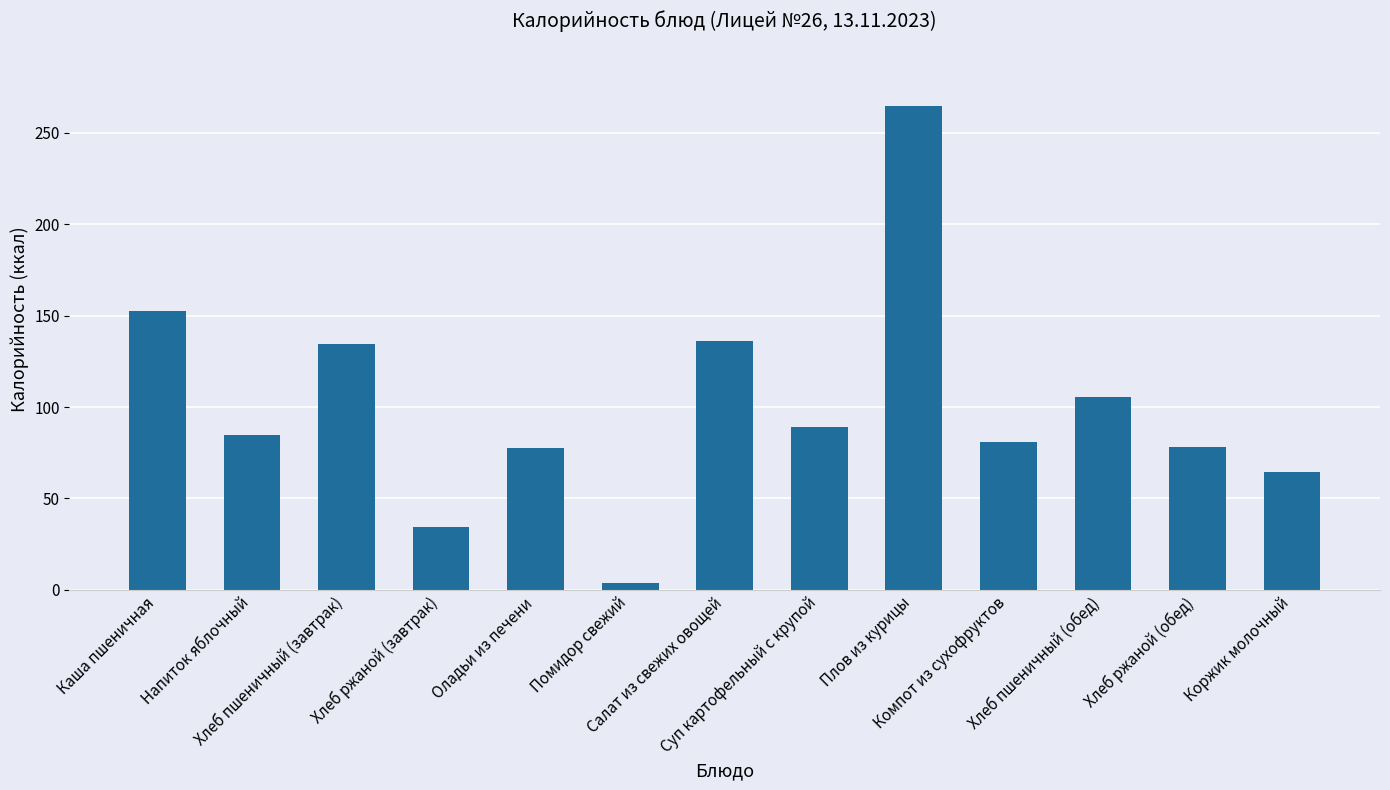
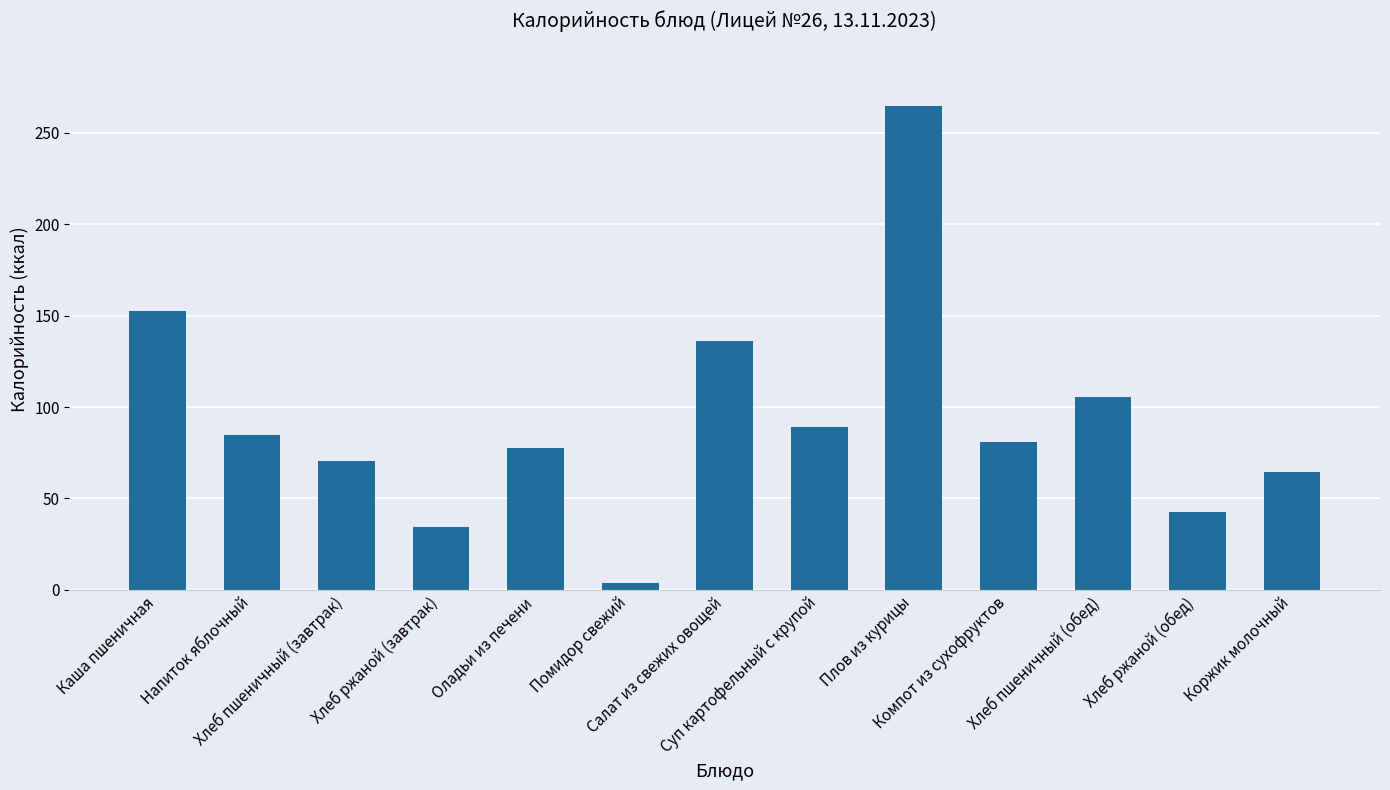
Хлеб пшеничный (завтрак): 135 -> 70
Хлеб ржаной (обед): 78 -> 43
